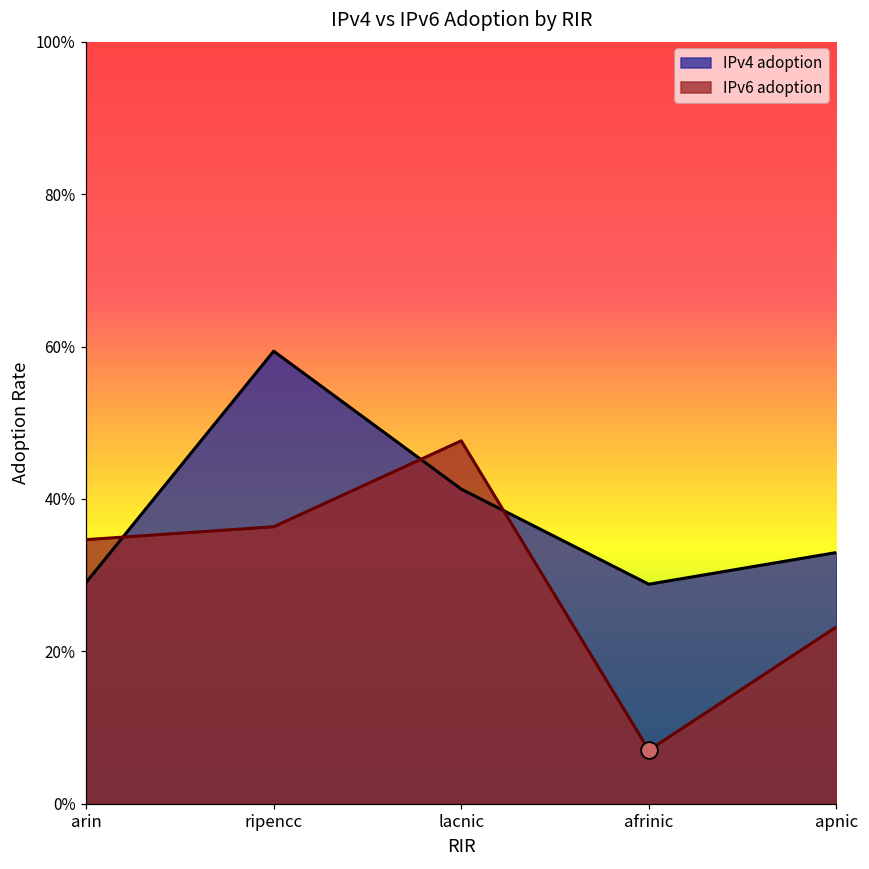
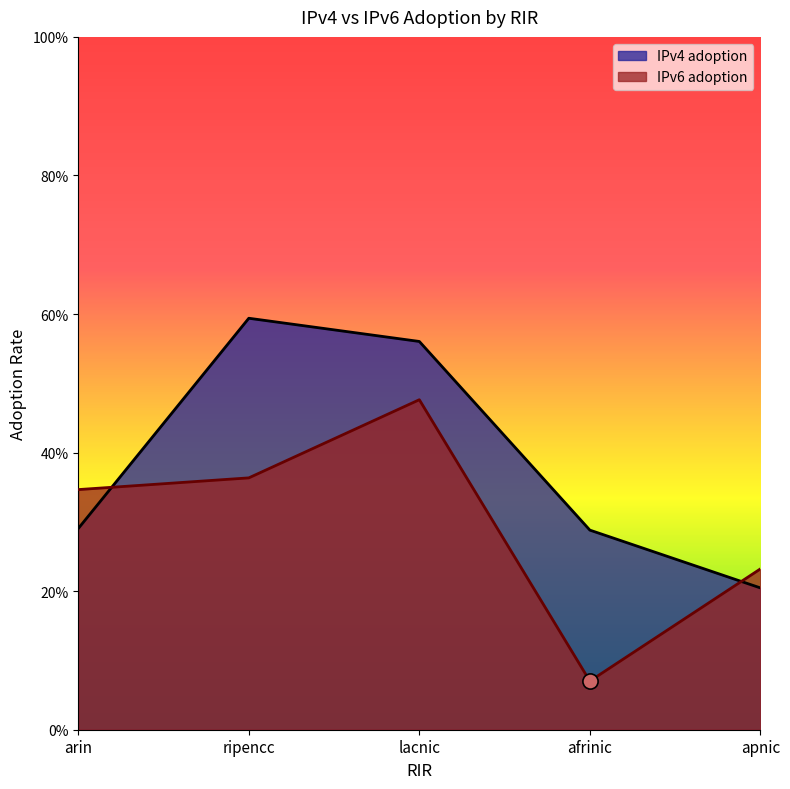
IPv4 adoption, lacnic: 41% -> 56%
IPv4 adoption, apnic: 33% -> 20%
